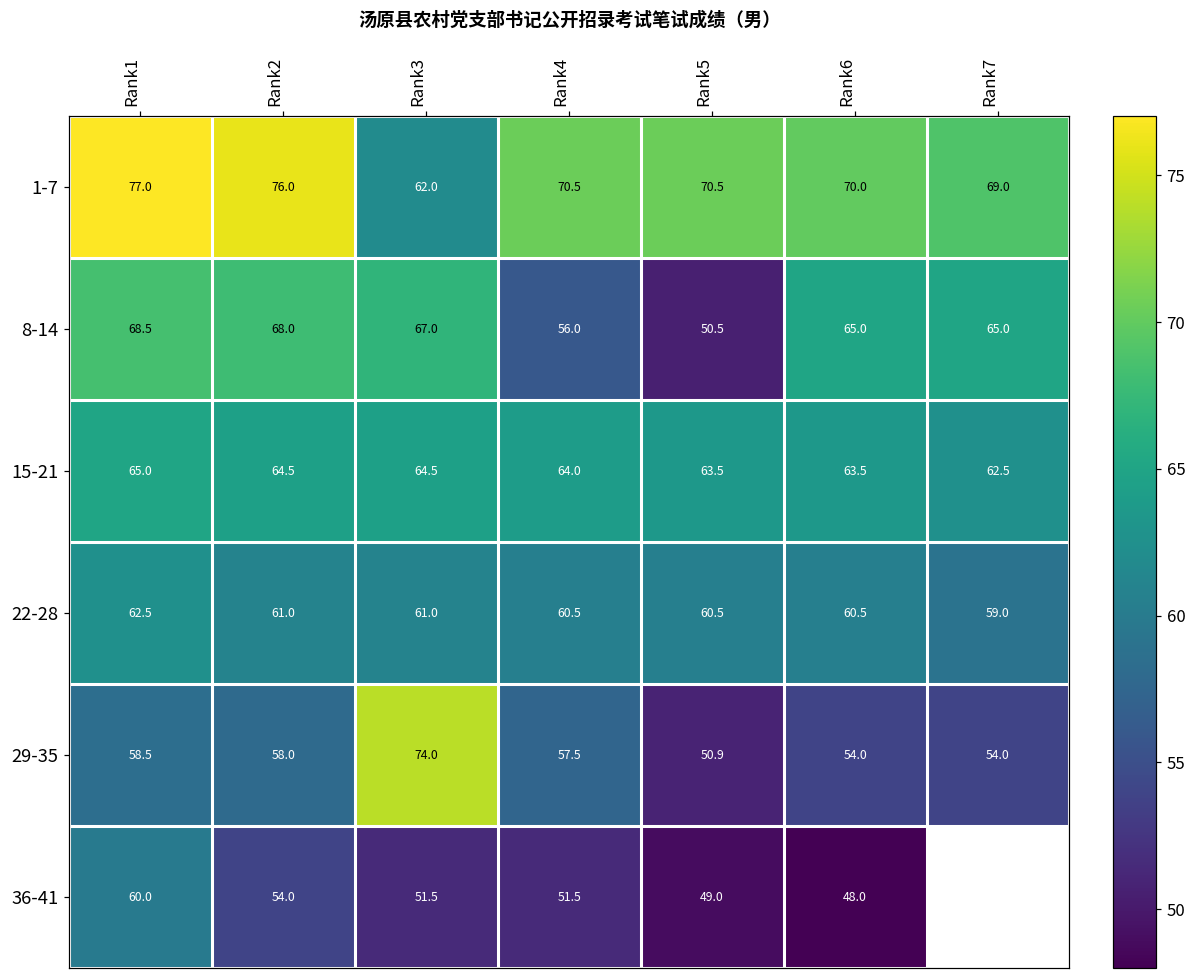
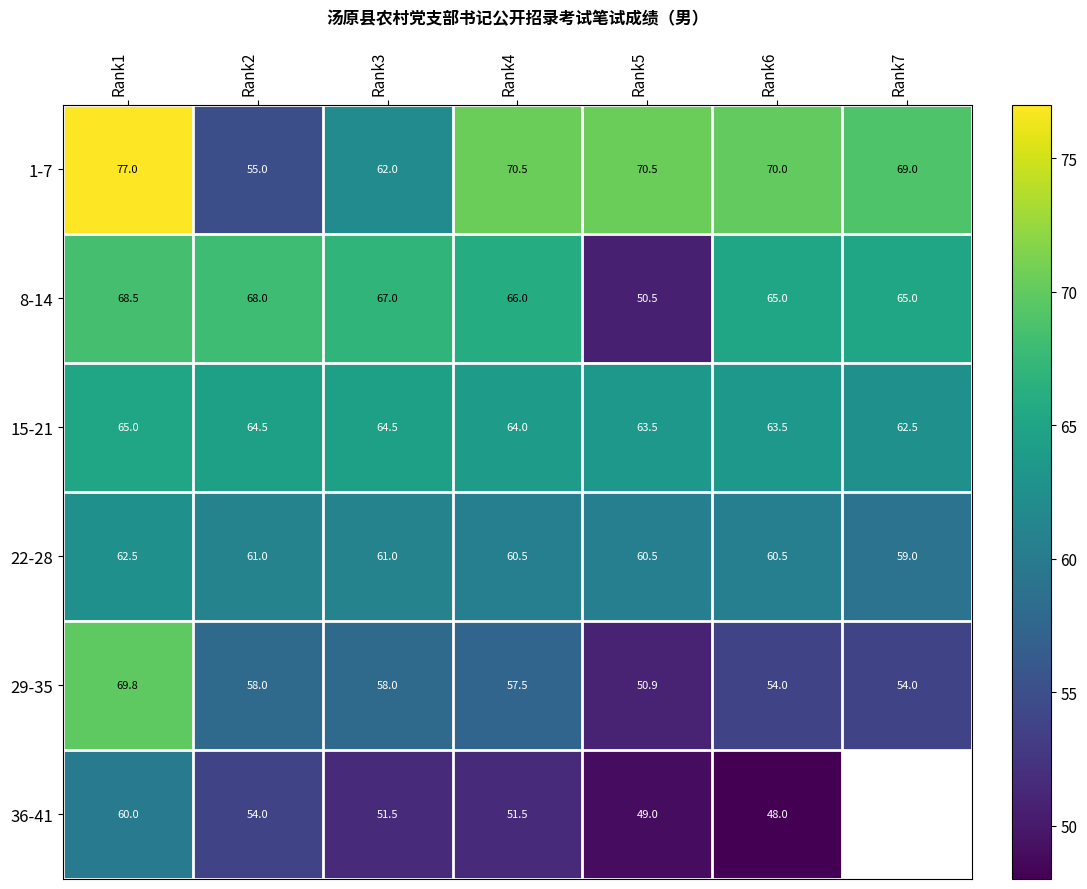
1-7, Rank2: 76.0 -> 55.0
8-14, Rank4: 56.0 -> 66.0
29-35, Rank1: 58.5 -> 69.8
29-35, Rank3: 74.0 -> 58.0
